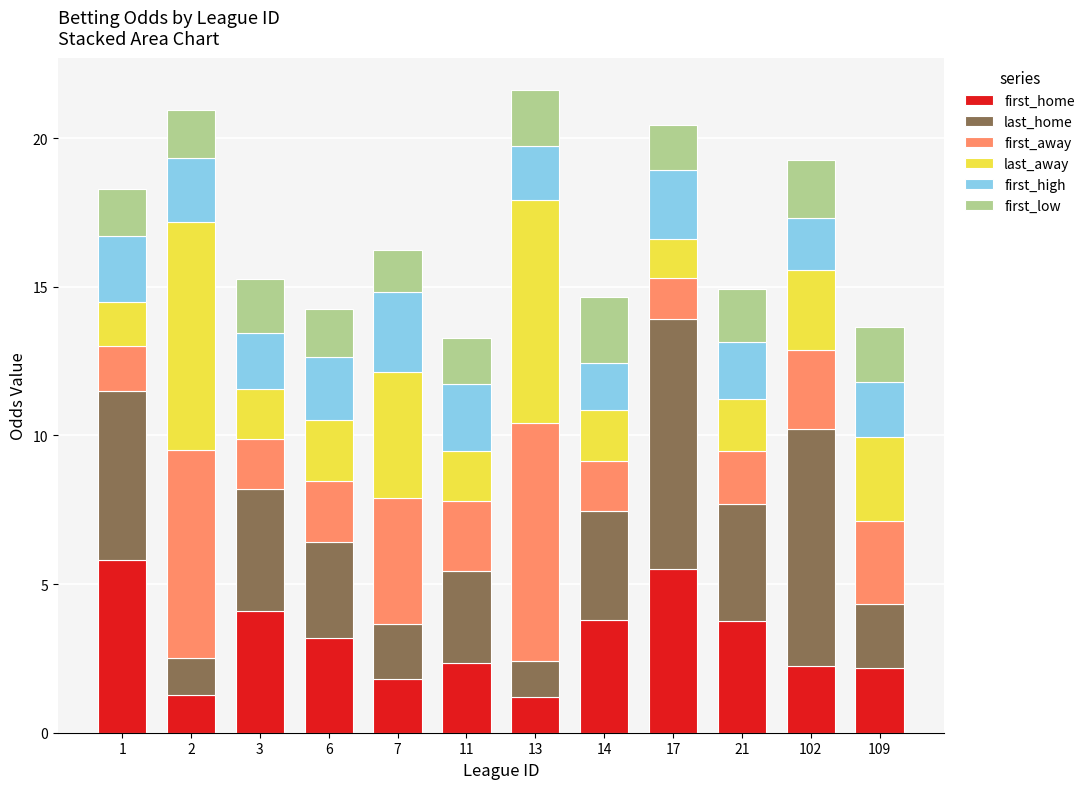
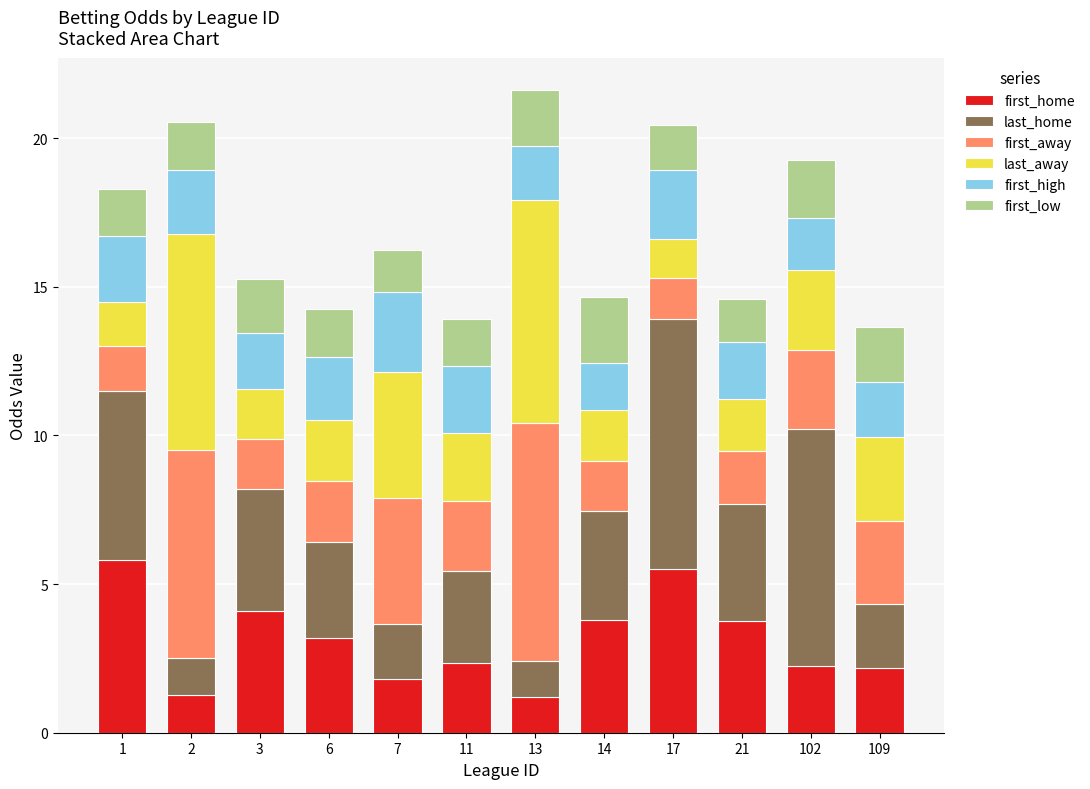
last_away, 2: 7.7 -> 7.3
last_away, 11: 1.7 -> 2.3
first_low, 21: 1.8 -> 1.4
